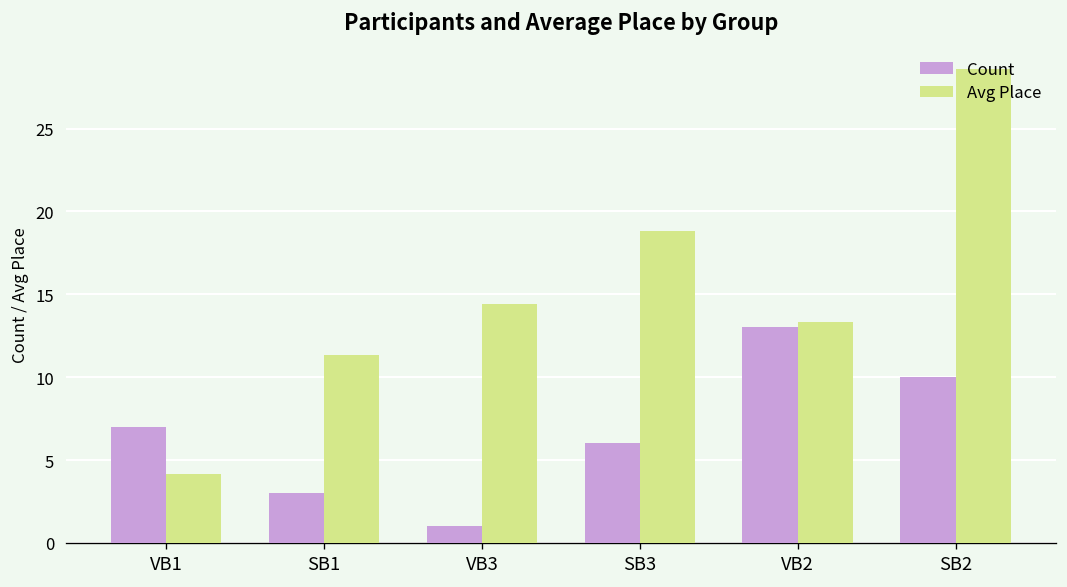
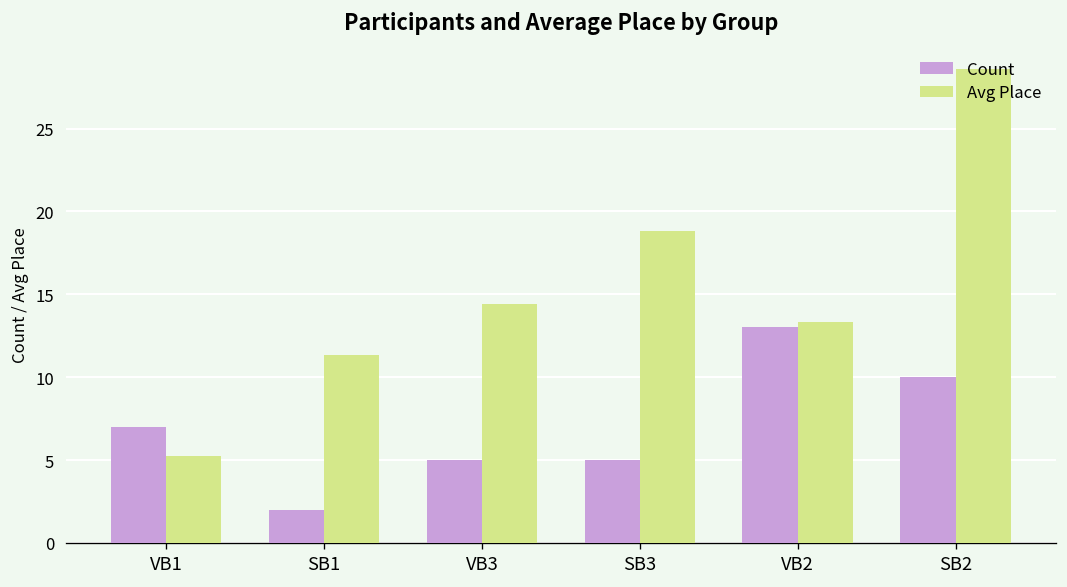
Avg Place, VB1: 4.1 -> 5.3
Count, SB1: 3 -> 2
Count, VB3: 1 -> 5
Count, SB3: 6 -> 5
